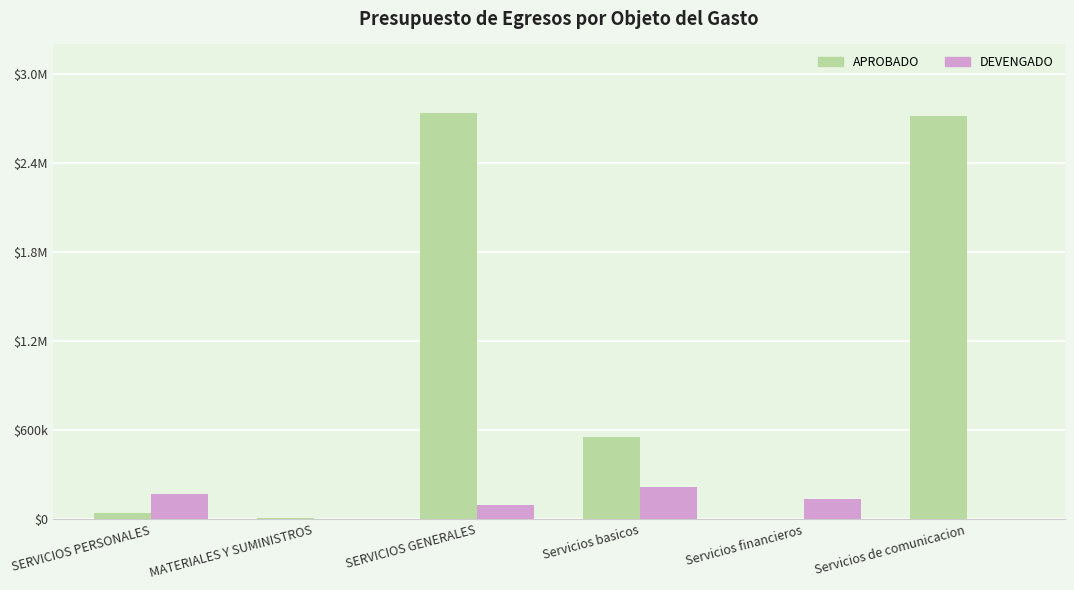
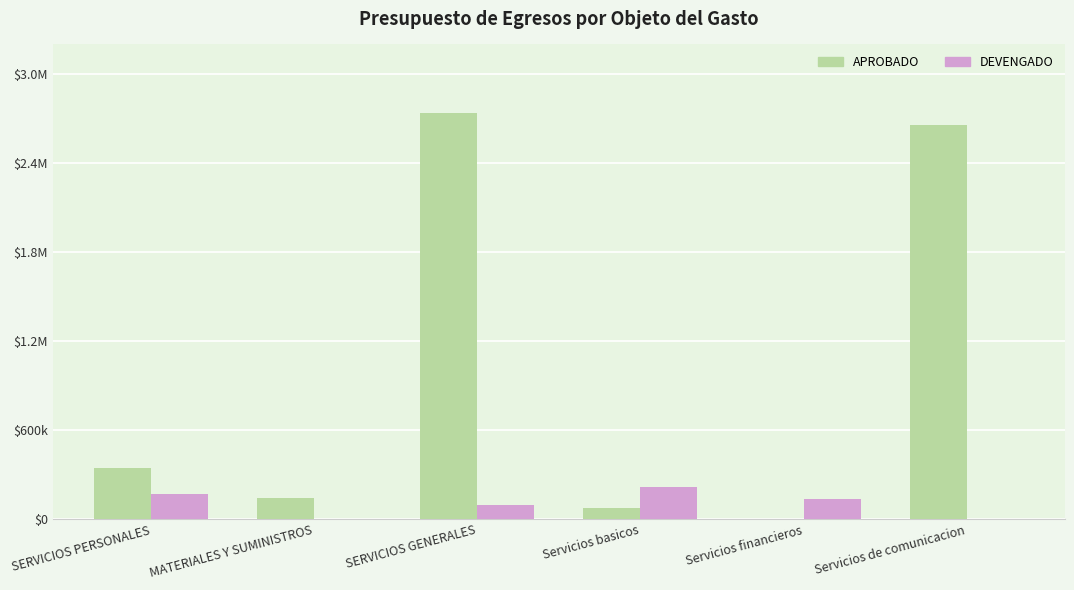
APROBADO, SERVICIOS PERSONALES: $40000 -> $340000
APROBADO, MATERIALES Y SUMINISTROS: $10000 -> $150000
APROBADO, Servicios basicos: $550000 -> $80000
APROBADO, Servicios de comunicacion: $2720000 -> $2650000
